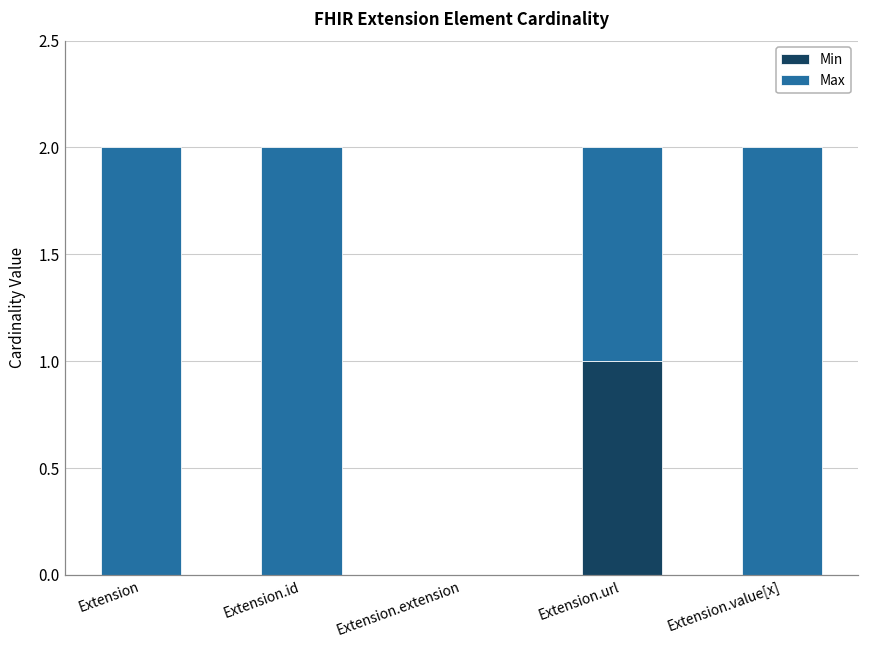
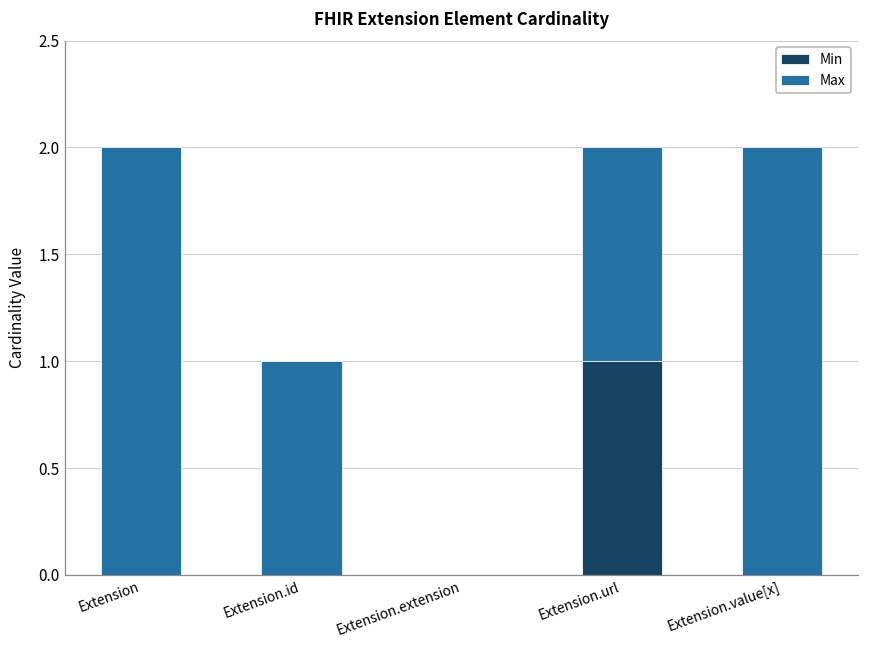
Max, Extension.id: 2 -> 1
